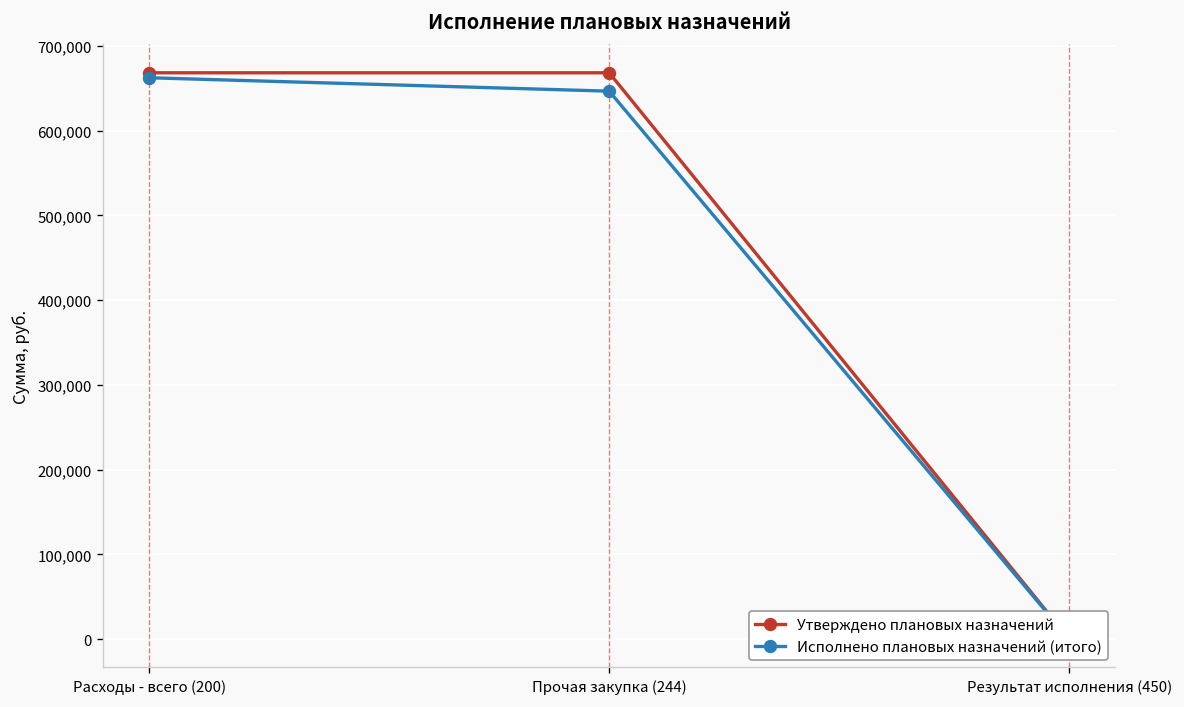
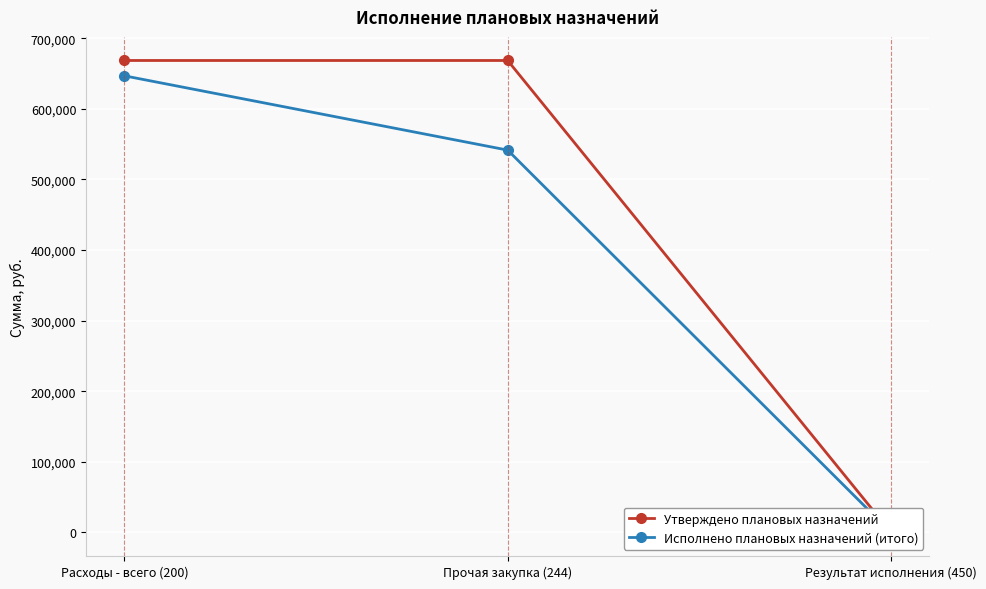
Исполнено плановых назначений (итого), Расходы - всего (200): 660,000 -> 650,000
Исполнено плановых назначений (итого), Прочая закупка (244): 650,000 -> 540,000
